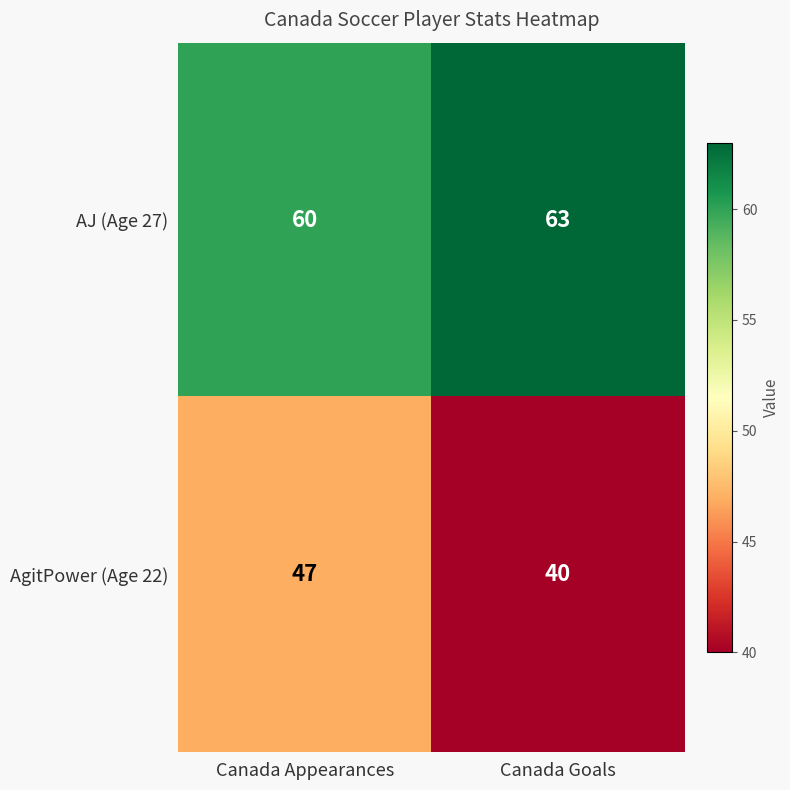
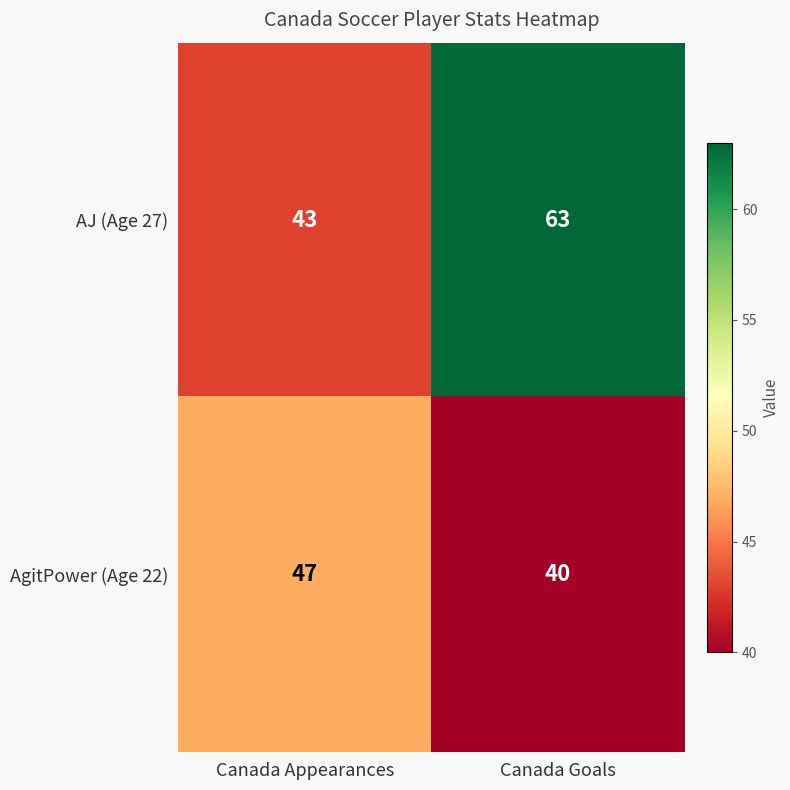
AJ (Age 27), Canada Appearances: 60 -> 43
